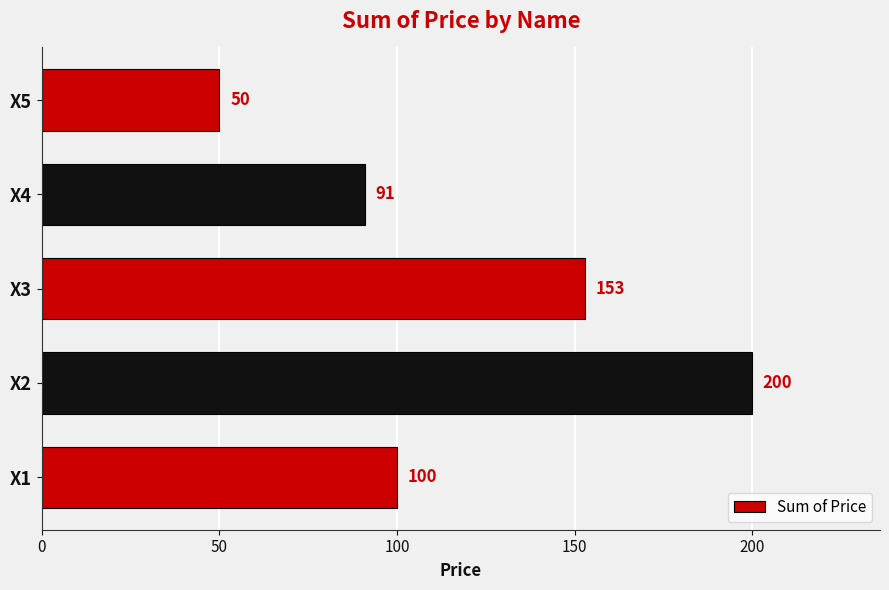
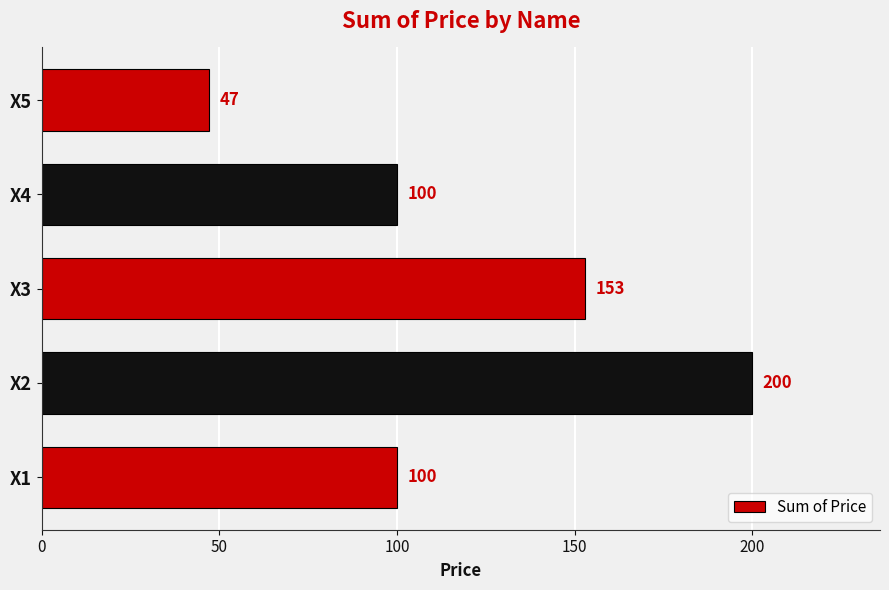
X5: 50 -> 47
X4: 91 -> 100
